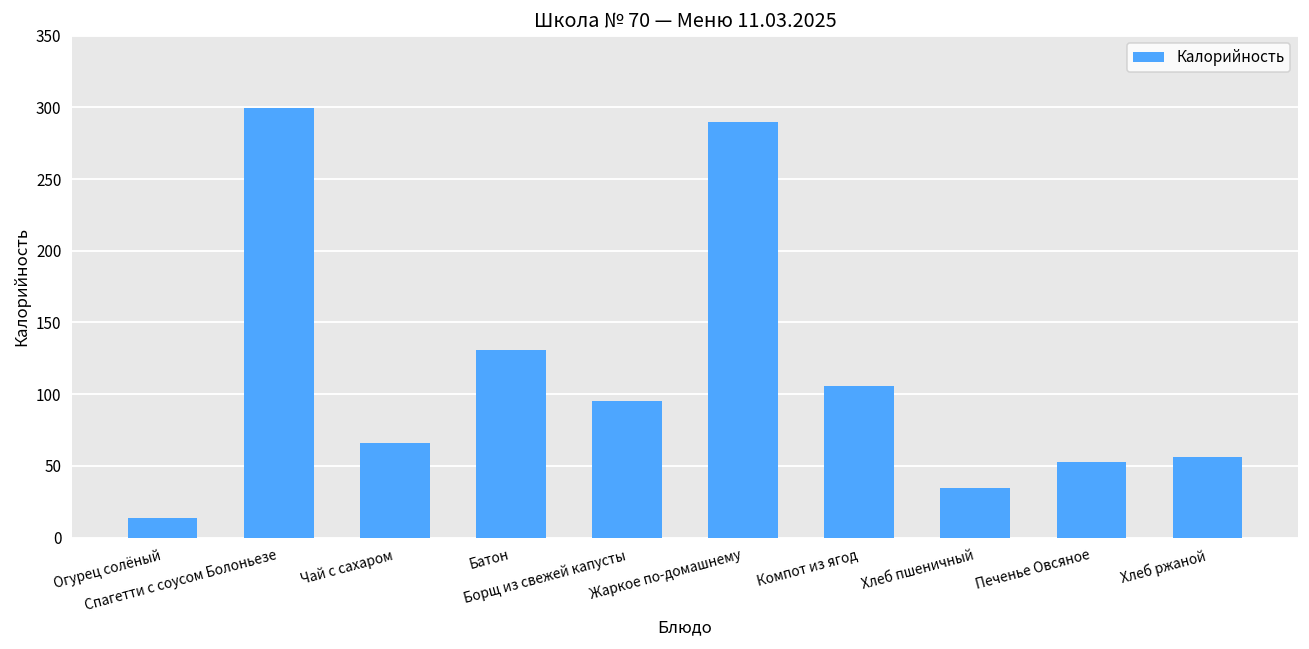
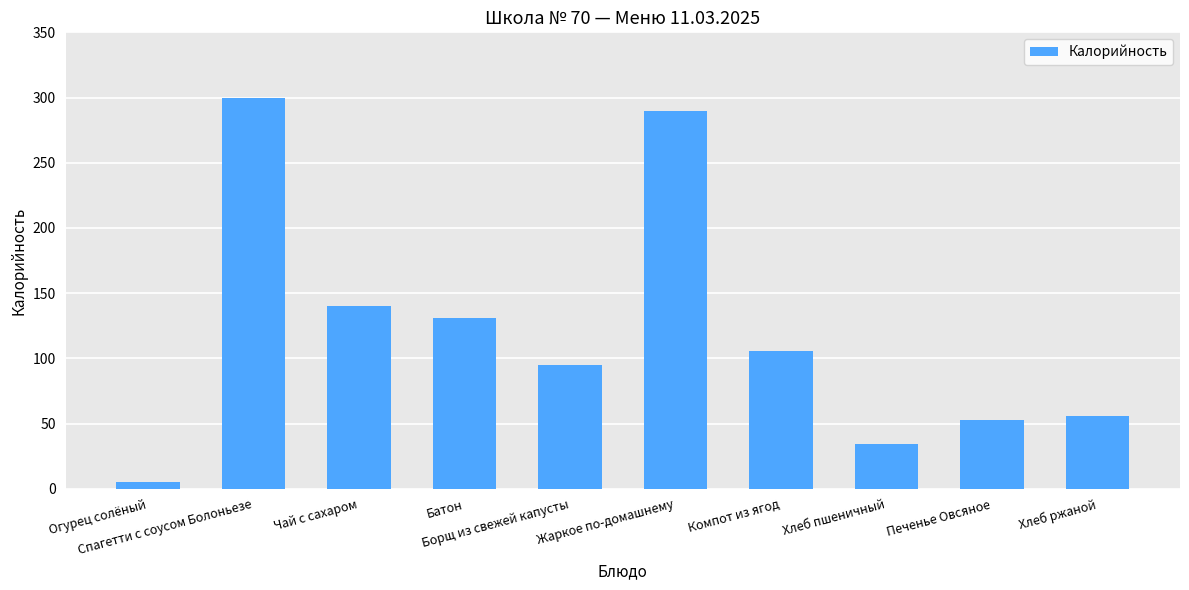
Огурец солёный: 14 -> 5
Чай с сахаром: 66 -> 140
